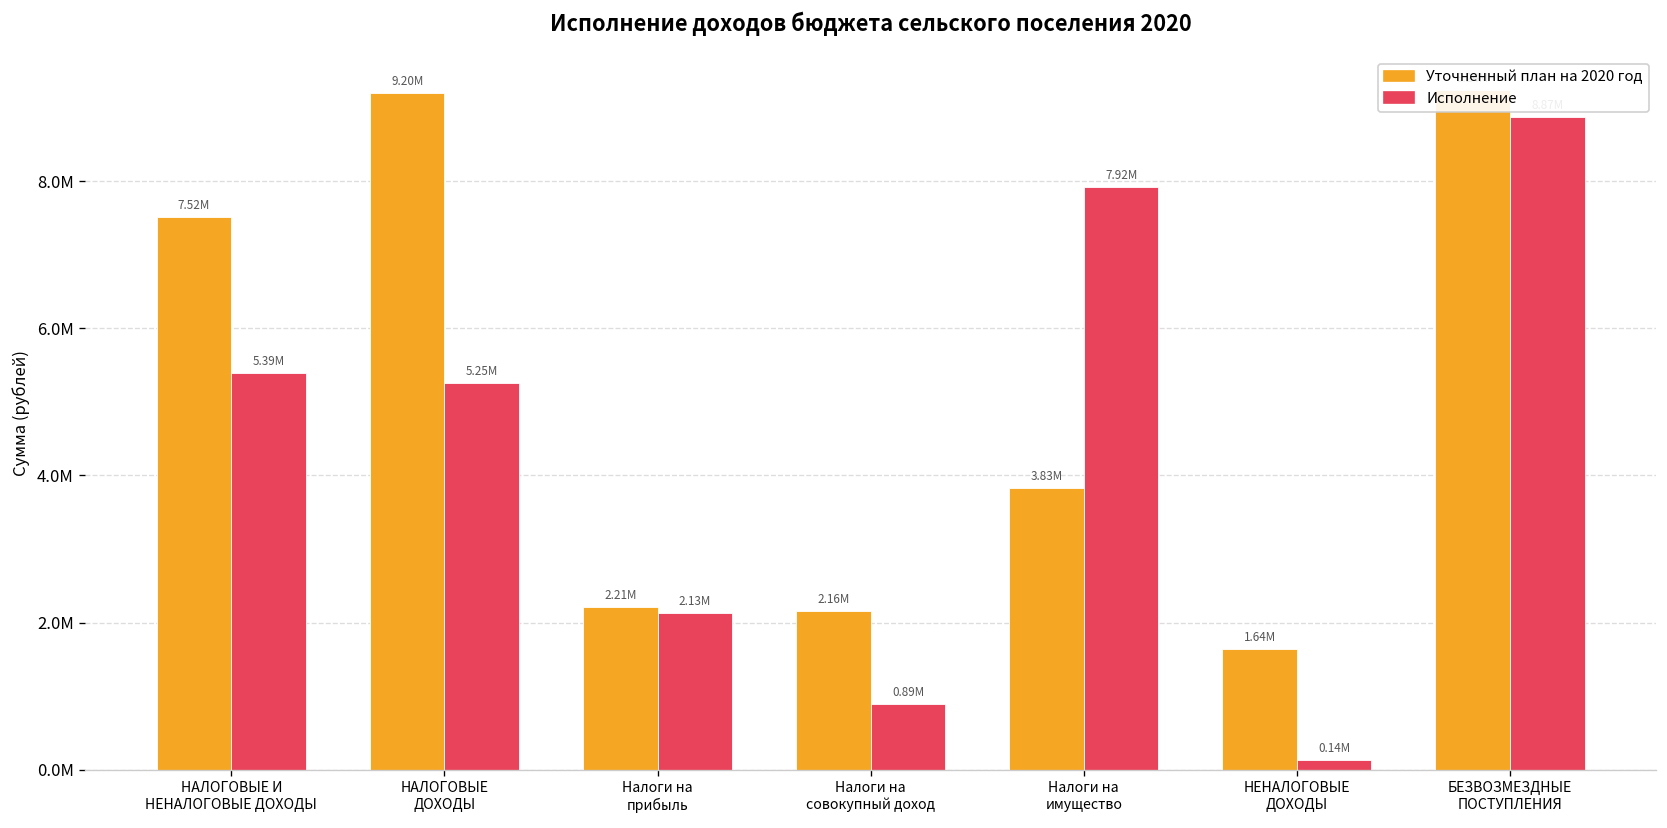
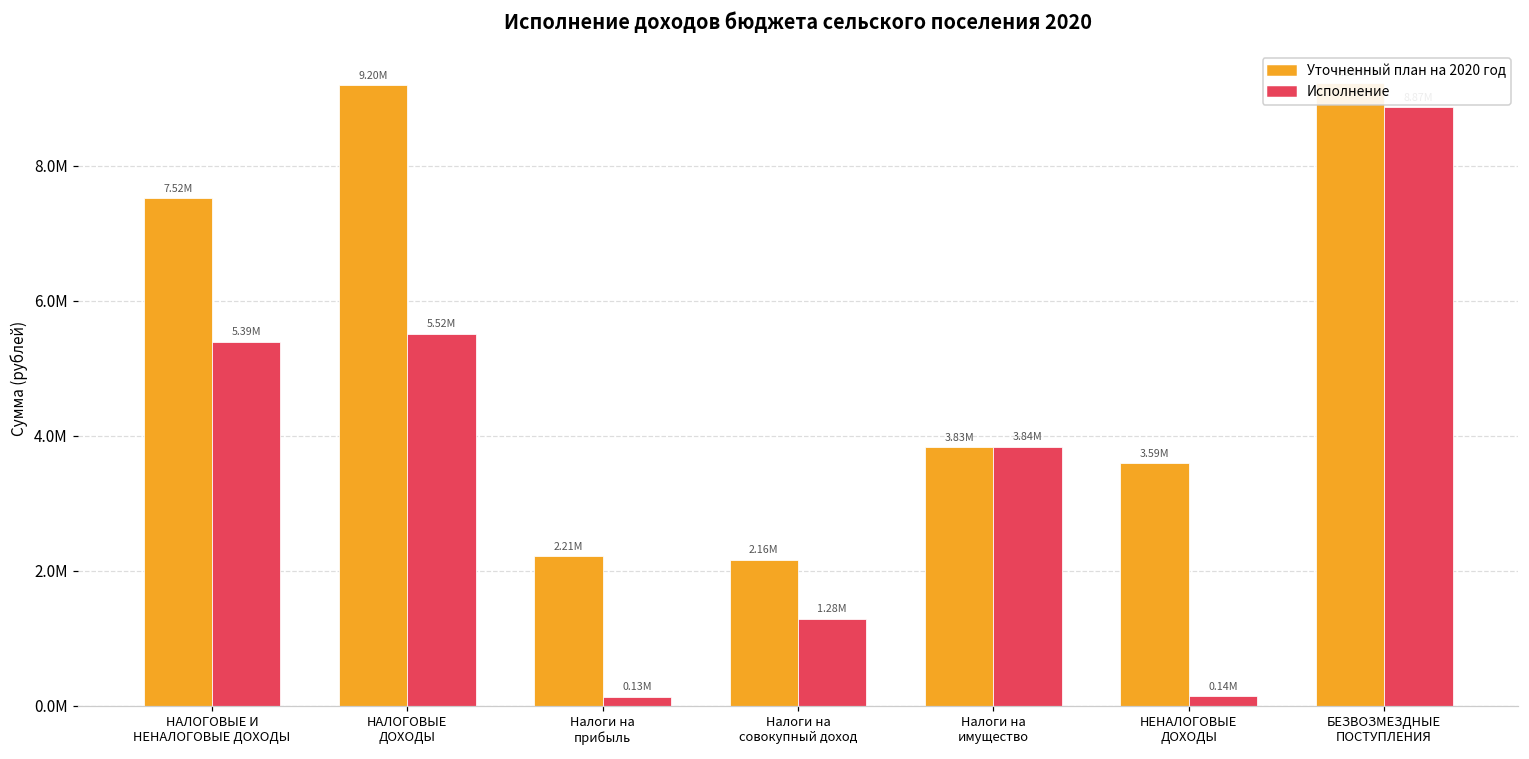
Исполнение, НАЛОГОВЫЕ ДОХОДЫ: 5.25М -> 5.52М
Исполнение, Налоги на прибыль: 2.13М -> 0.13М
Исполнение, Налоги на совокупный доход: 0.89М -> 1.28М
Исполнение, Налоги на имущество: 7.92М -> 3.84М
Уточненный план на 2020 год, НЕНАЛОГОВЫЕ ДОХОДЫ: 1.64М -> 3.59М
